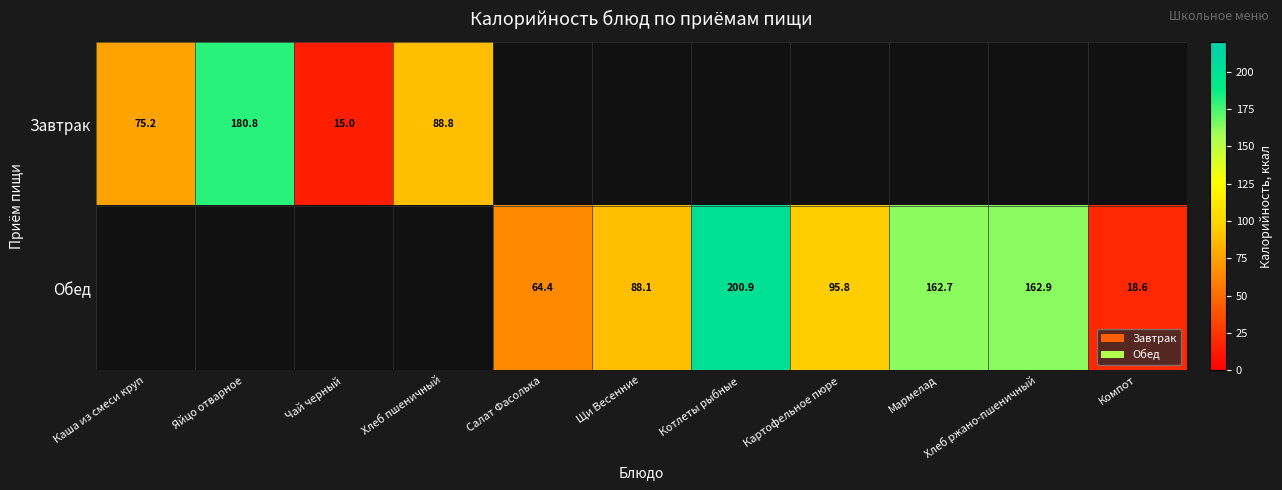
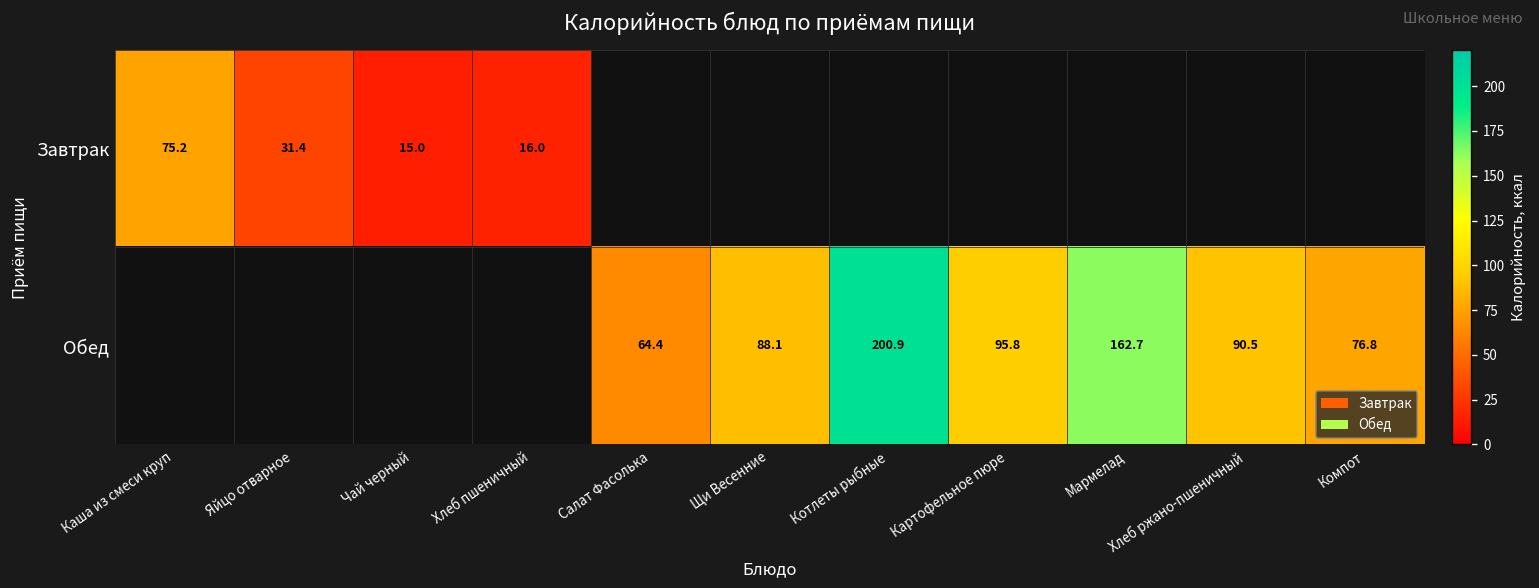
Завтрак, Яйцо отварное: 180.8 -> 31.4
Завтрак, Хлеб пшеничный: 88.8 -> 16.0
Обед, Хлеб ржано-пшеничный: 162.9 -> 90.5
Обед, Компот: 18.6 -> 76.8
